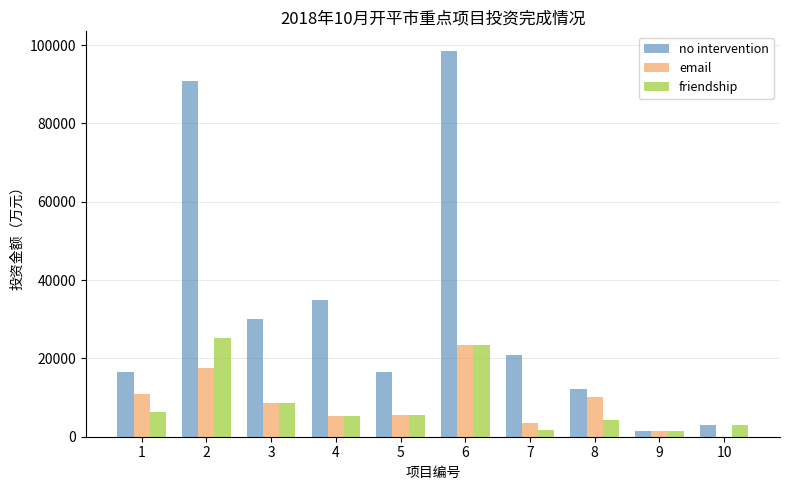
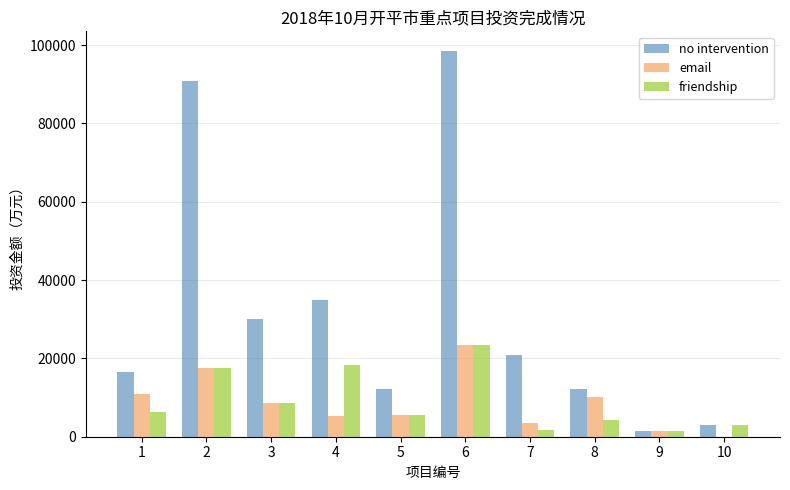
friendship, 2: 25000 -> 17000
friendship, 4: 5000 -> 18000
no intervention, 5: 17000 -> 12000
